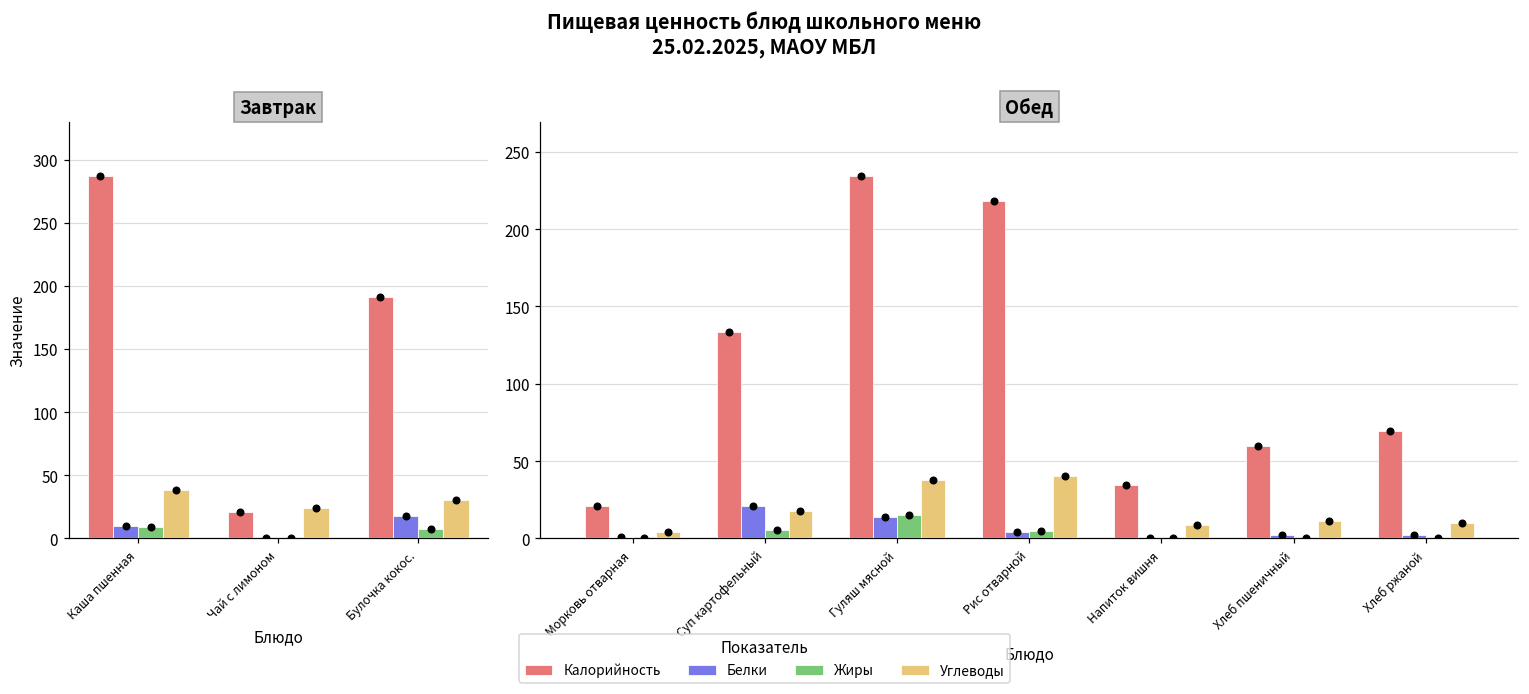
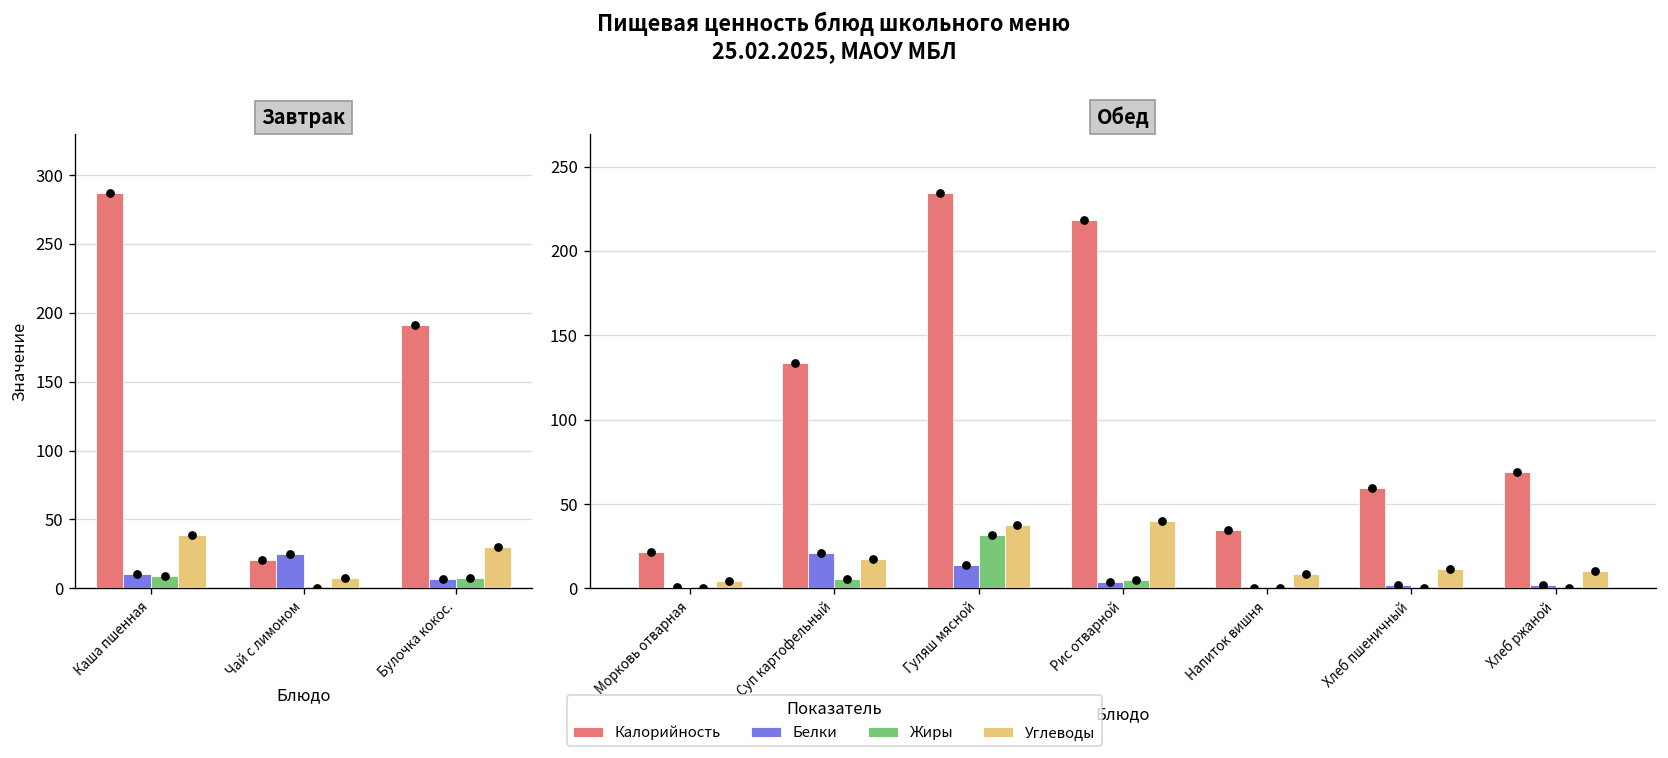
Завтрак, Белки, Чай с лимоном: 0 -> 25
Завтрак, Углеводы, Чай с лимоном: 24 -> 7
Завтрак, Белки, Булочка кокос.: 18 -> 7
Обед, Жиры, Гуляш мясной: 15 -> 32
